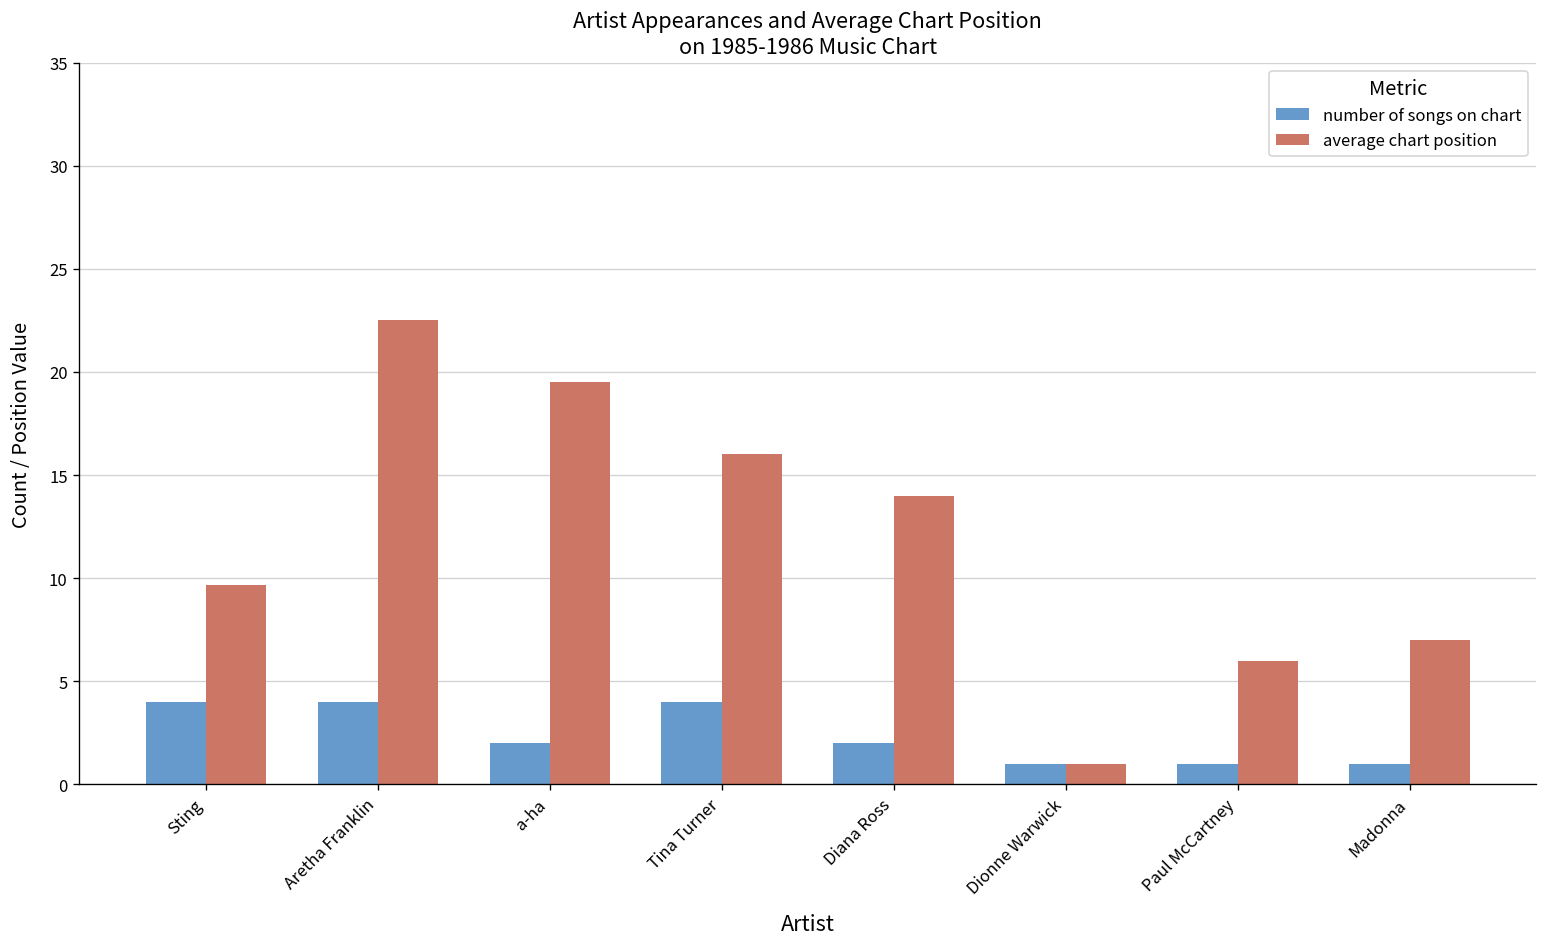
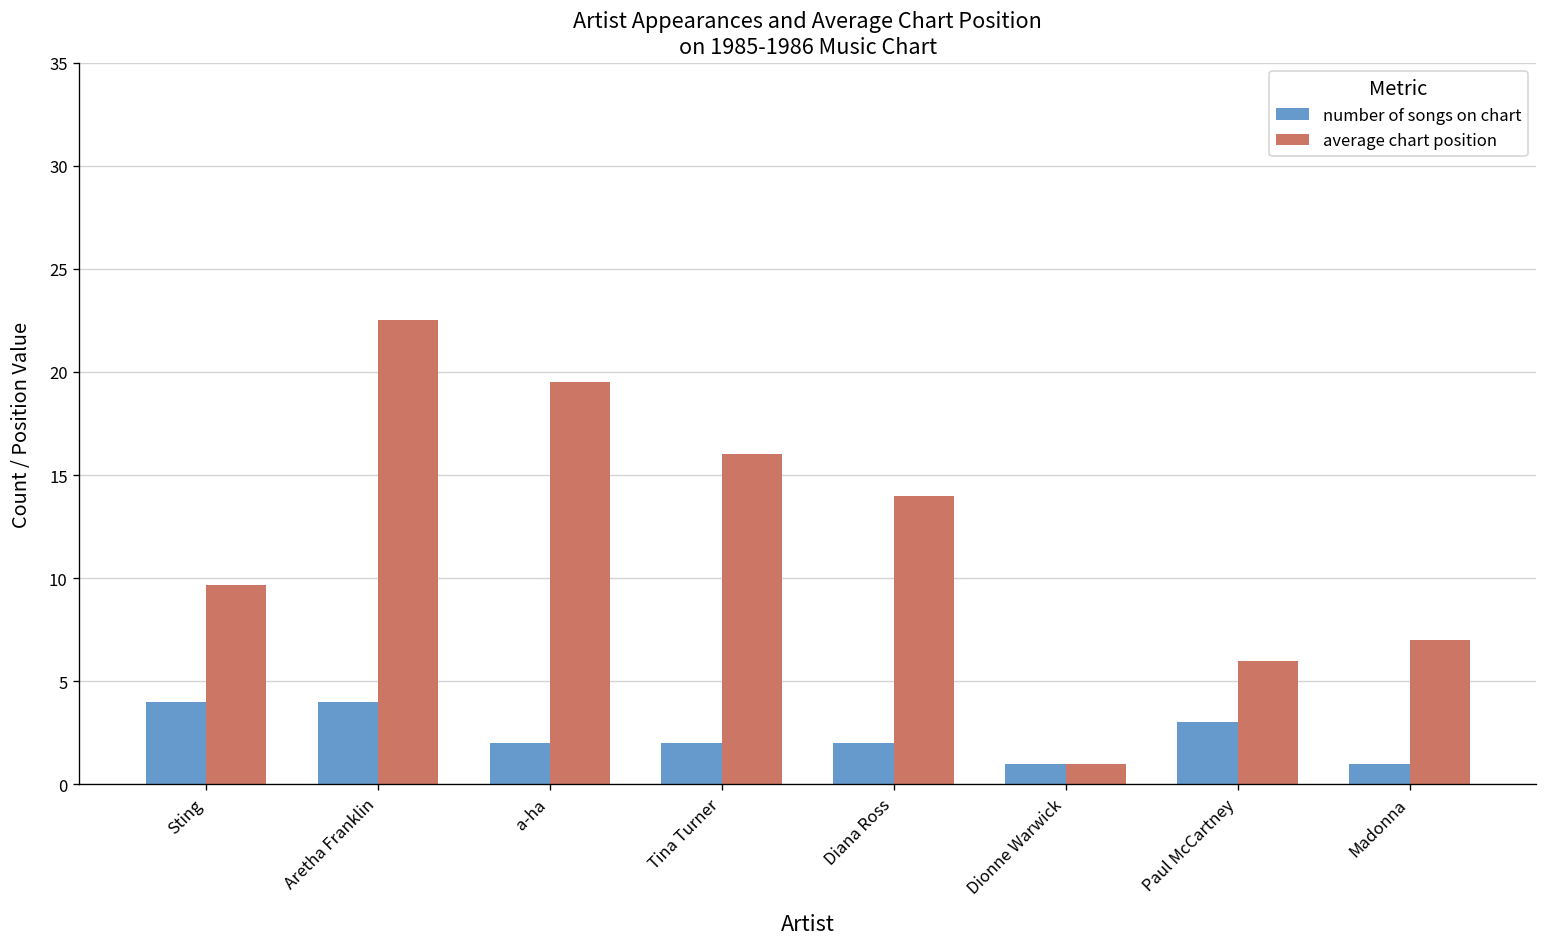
number of songs on chart, Tina Turner: 4 -> 2
number of songs on chart, Paul McCartney: 1 -> 3
